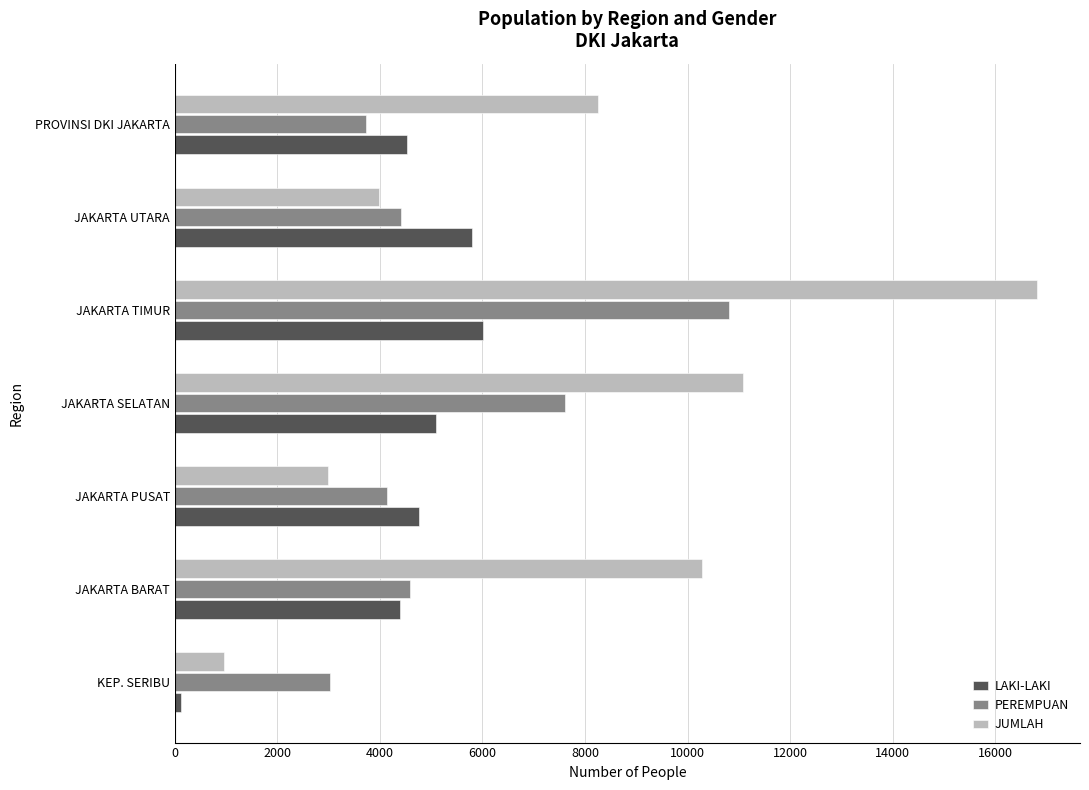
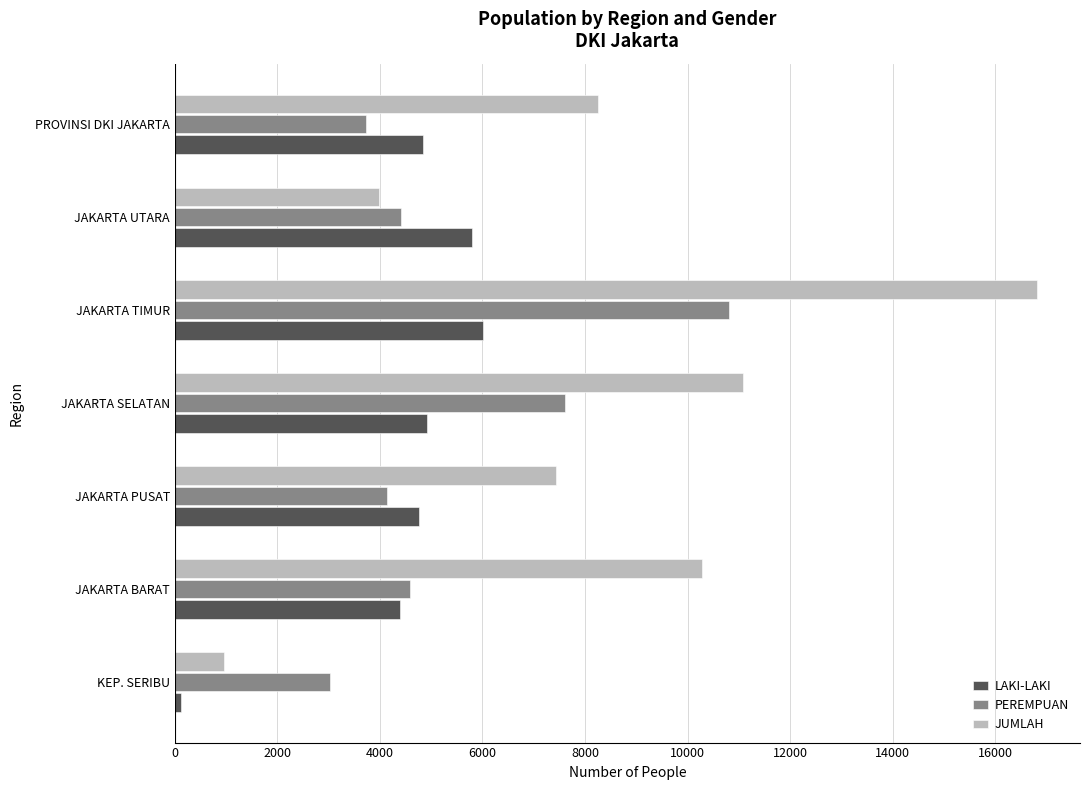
LAKI-LAKI, PROVINSI DKI JAKARTA: 4500 -> 4800
LAKI-LAKI, JAKARTA SELATAN: 5100 -> 4900
JUMLAH, JAKARTA PUSAT: 3000 -> 7400
